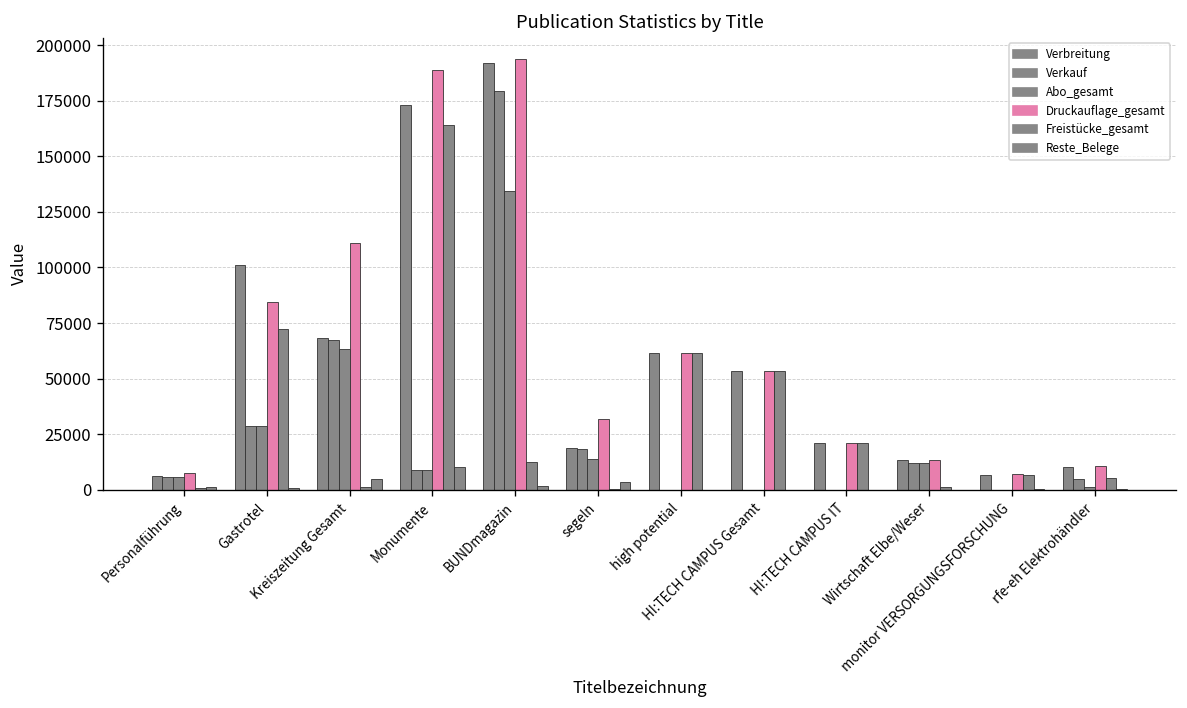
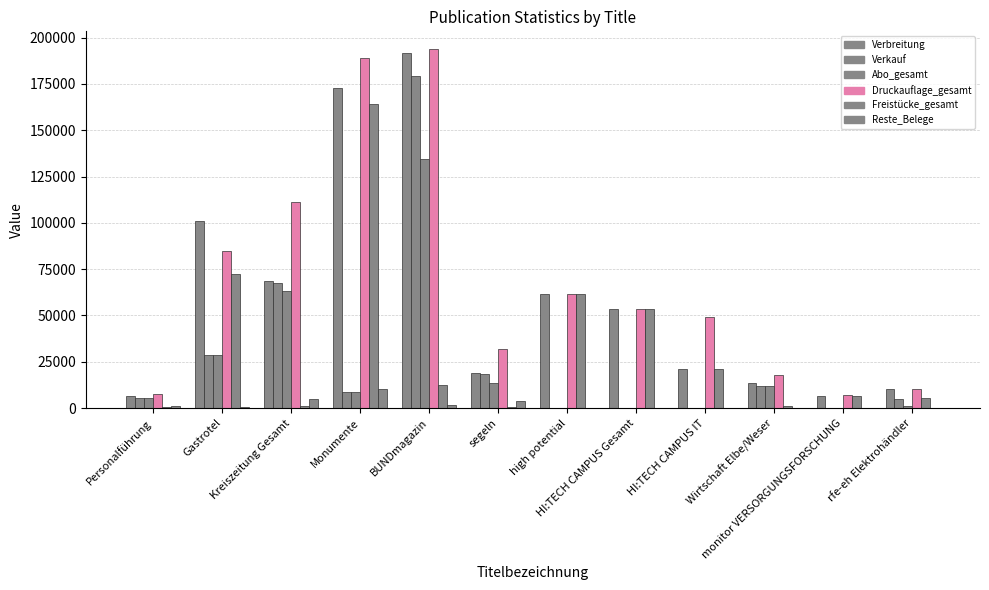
Druckauflage_gesamt, HI:TECH CAMPUS IT: 21000 -> 49000
Druckauflage_gesamt, Wirtschaft Elbe/Weser: 13000 -> 18000
